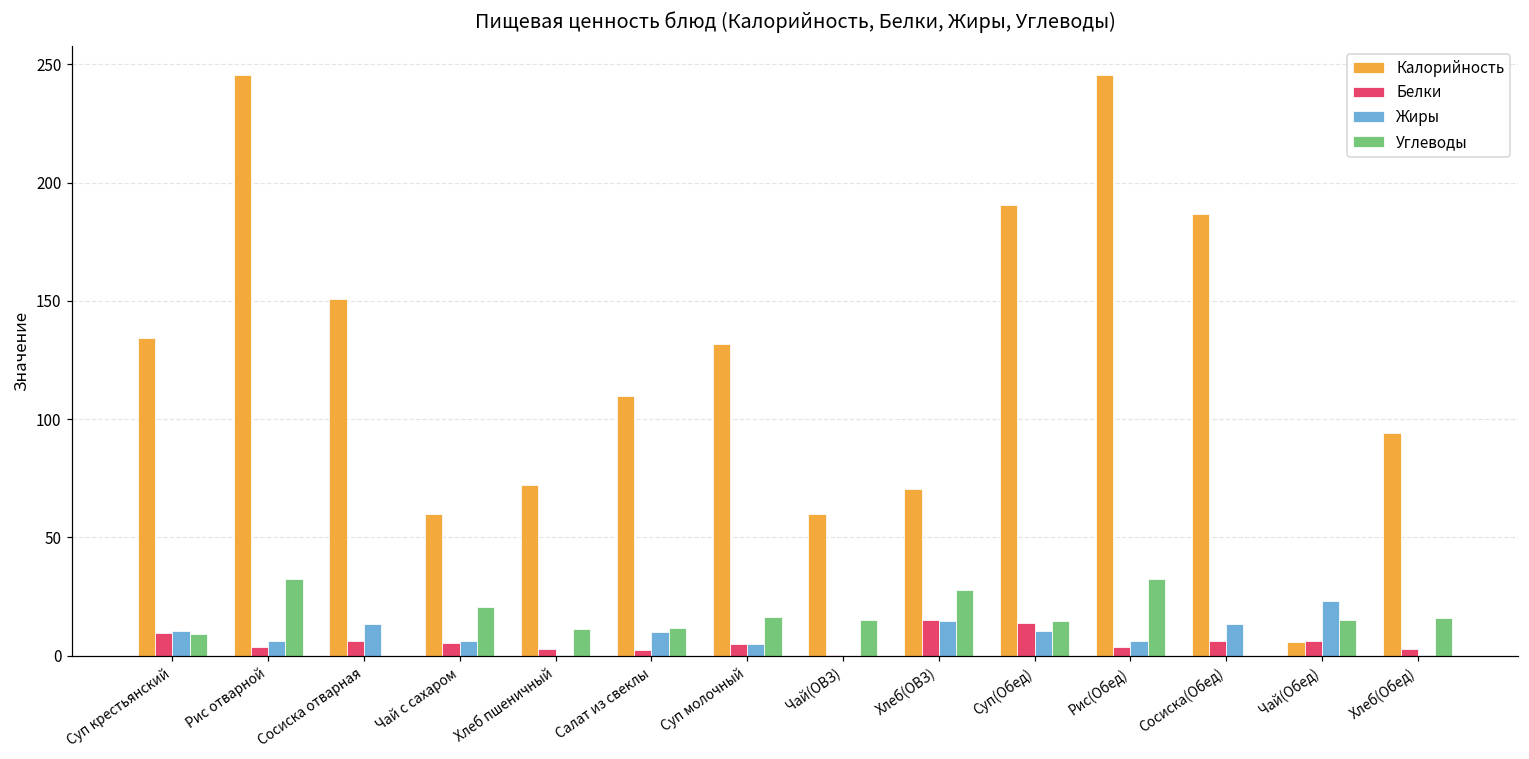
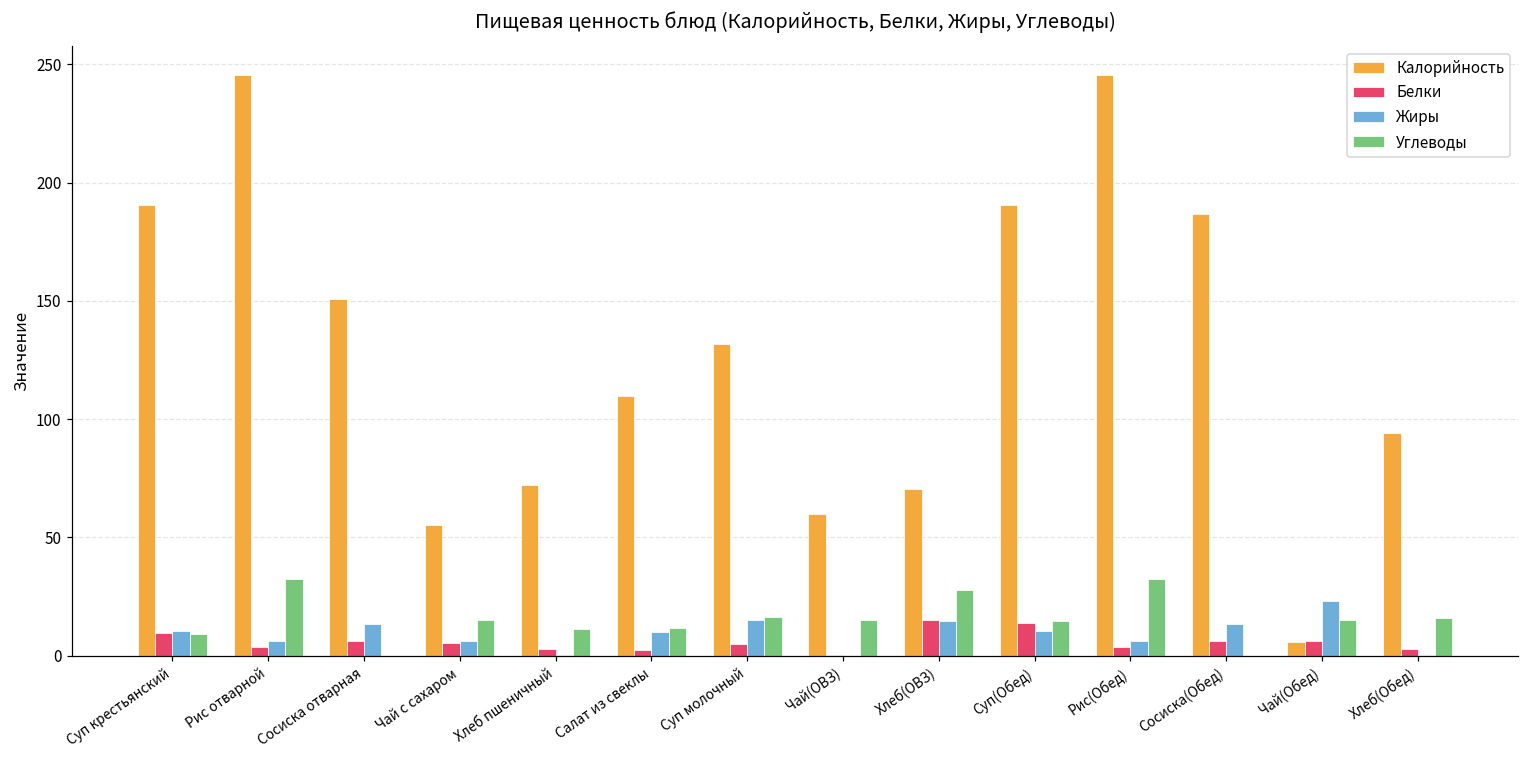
Калорийность, Суп крестьянский: 134 -> 191
Калорийность, Чай с сахаром: 60 -> 55
Углеводы, Чай с сахаром: 21 -> 15
Жиры, Суп молочный: 5 -> 15
